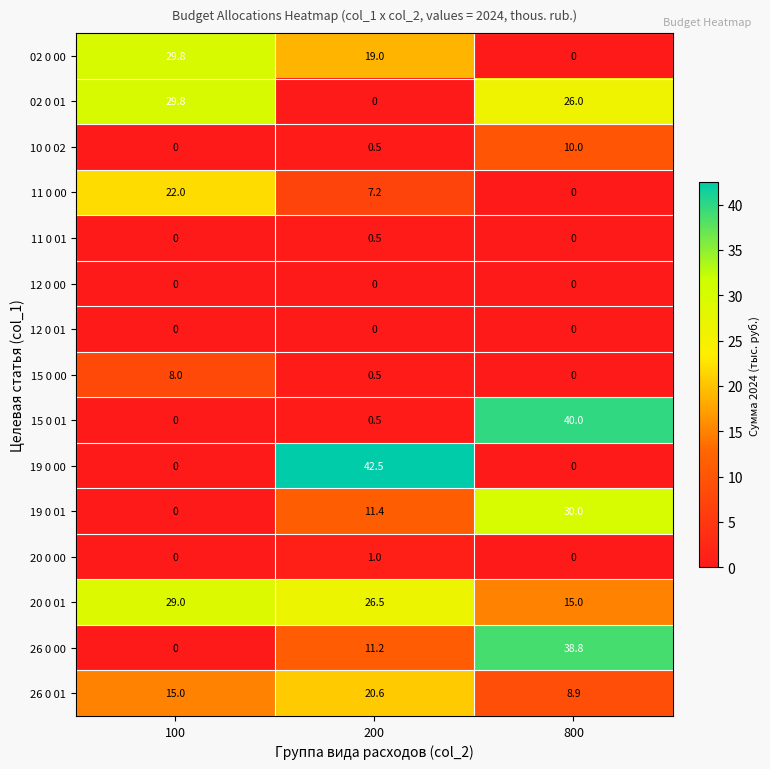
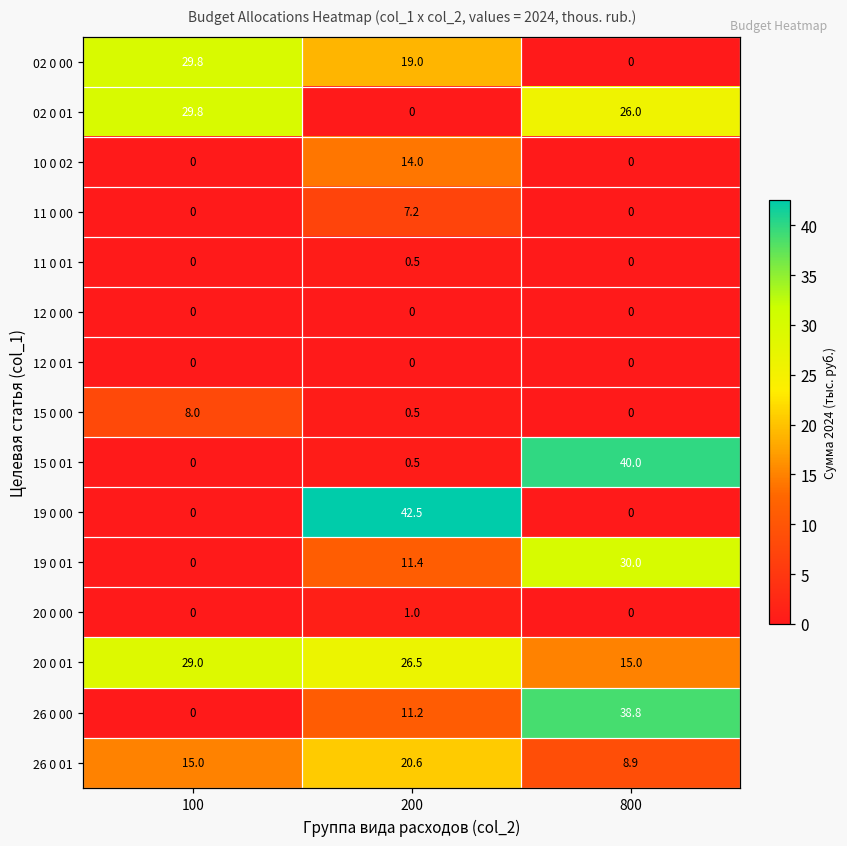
10 0 02, 200: 0.5 -> 14.0
10 0 02, 800: 10.0 -> 0
11 0 00, 100: 22.0 -> 0
